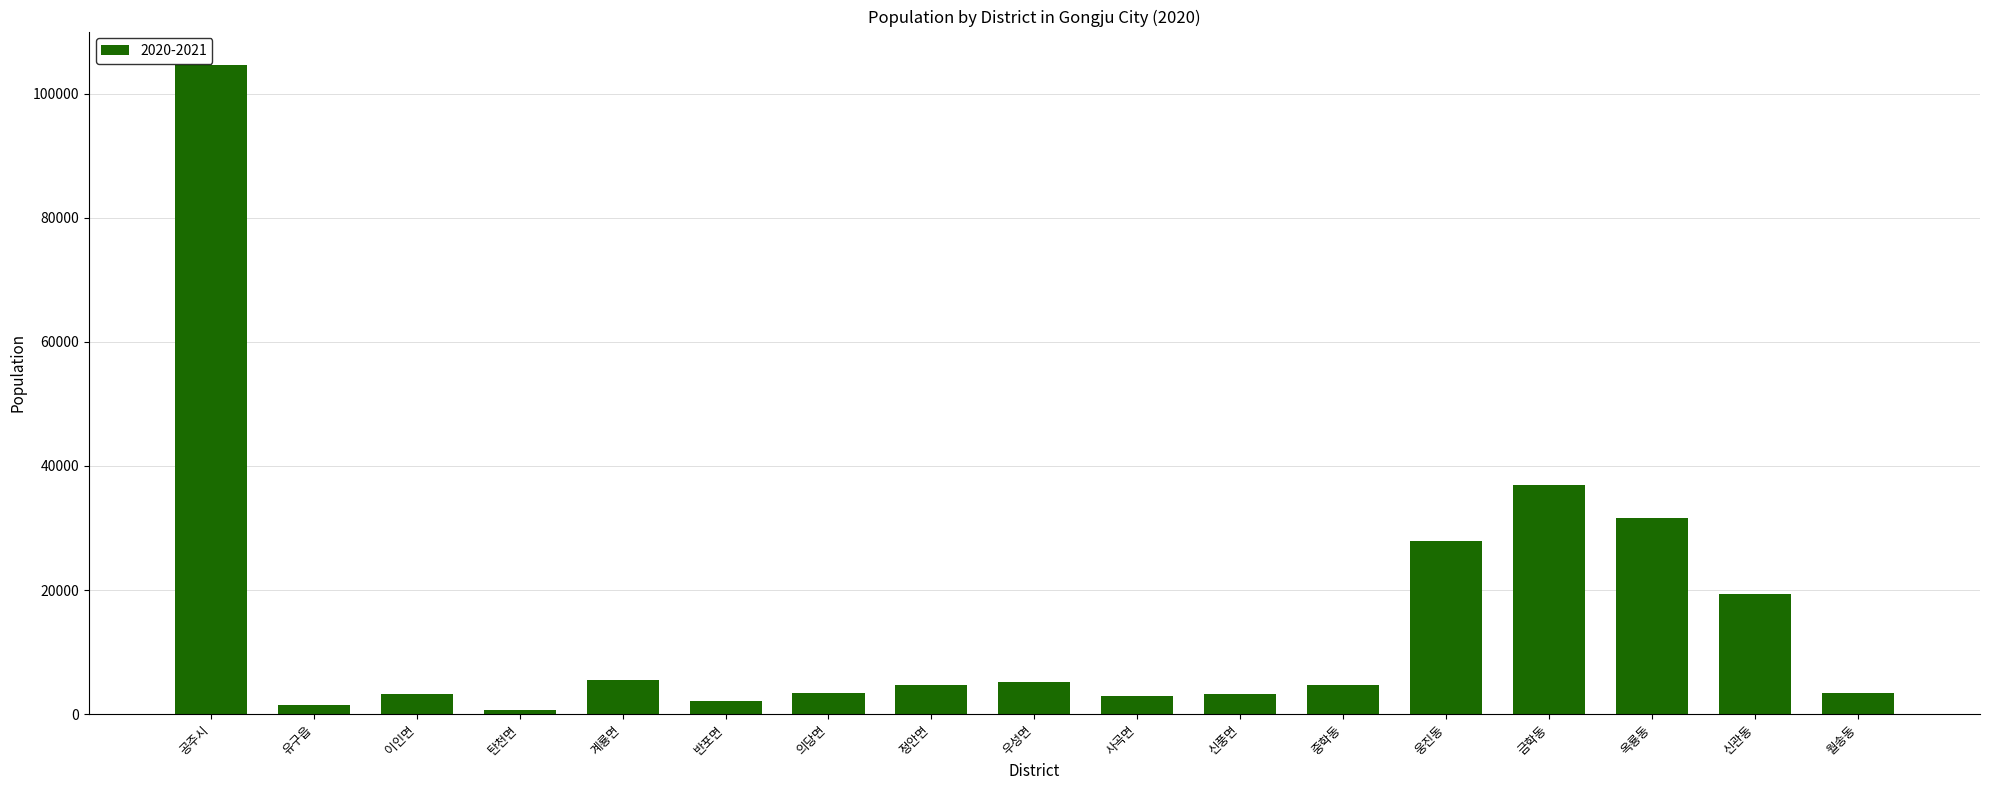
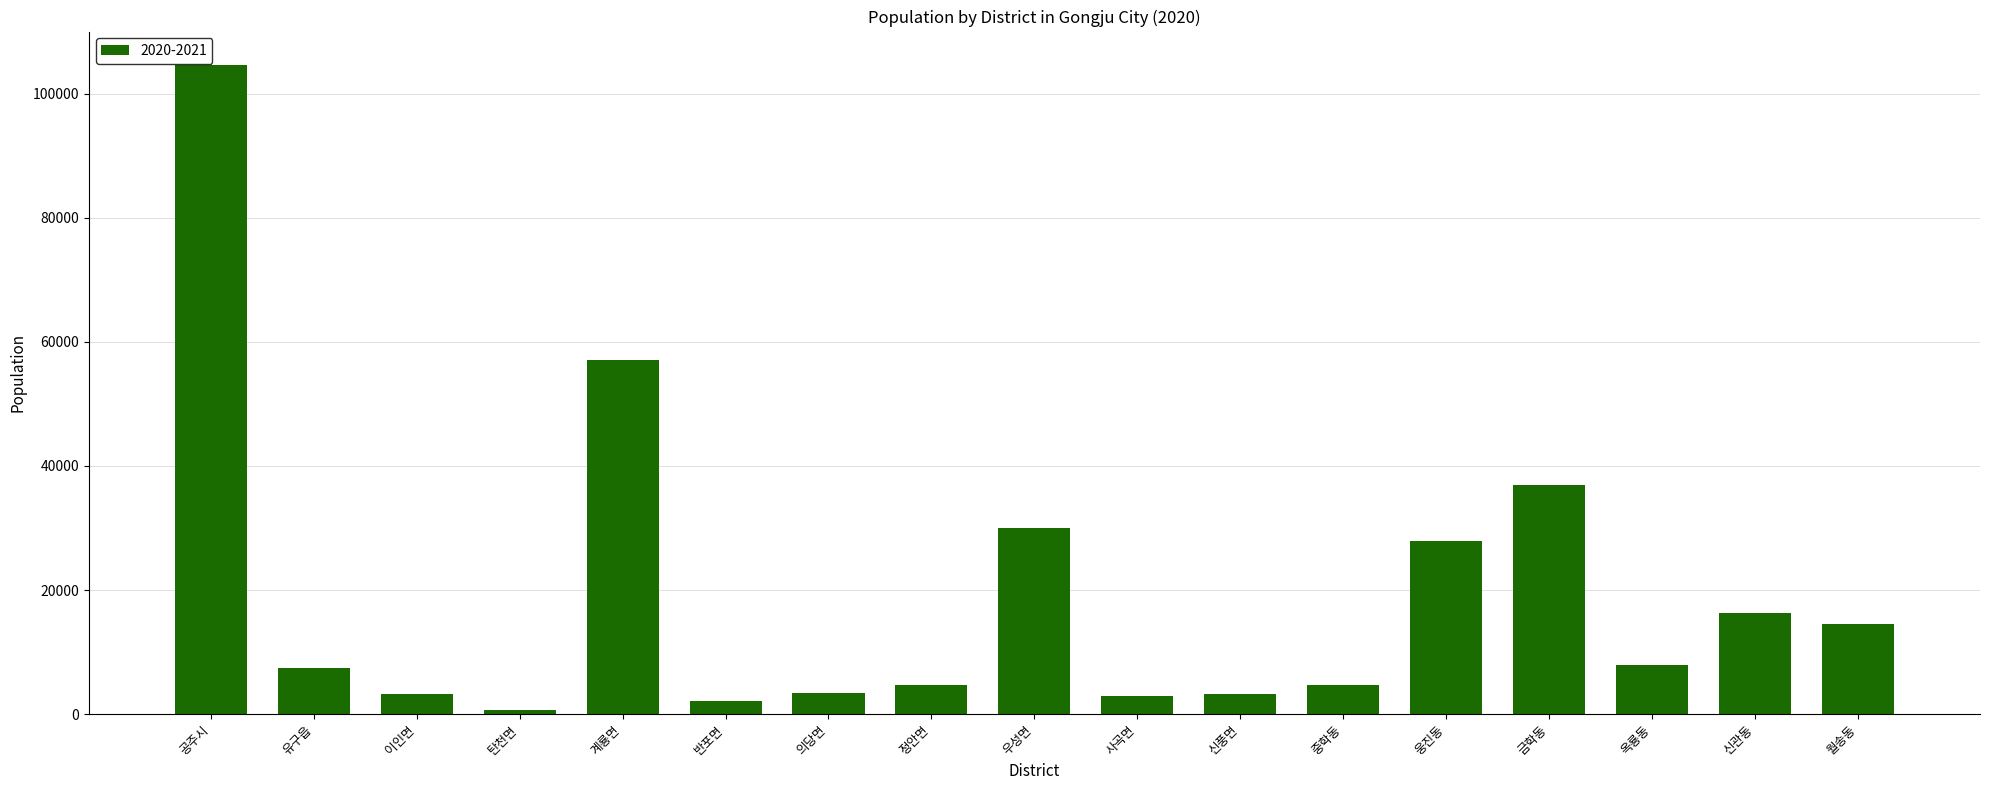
유구읍: 1000 -> 7000
계룡면: 6000 -> 57000
우성면: 5000 -> 30000
옥룡동: 32000 -> 8000
신관동: 19000 -> 16000
월송동: 3000 -> 14000
